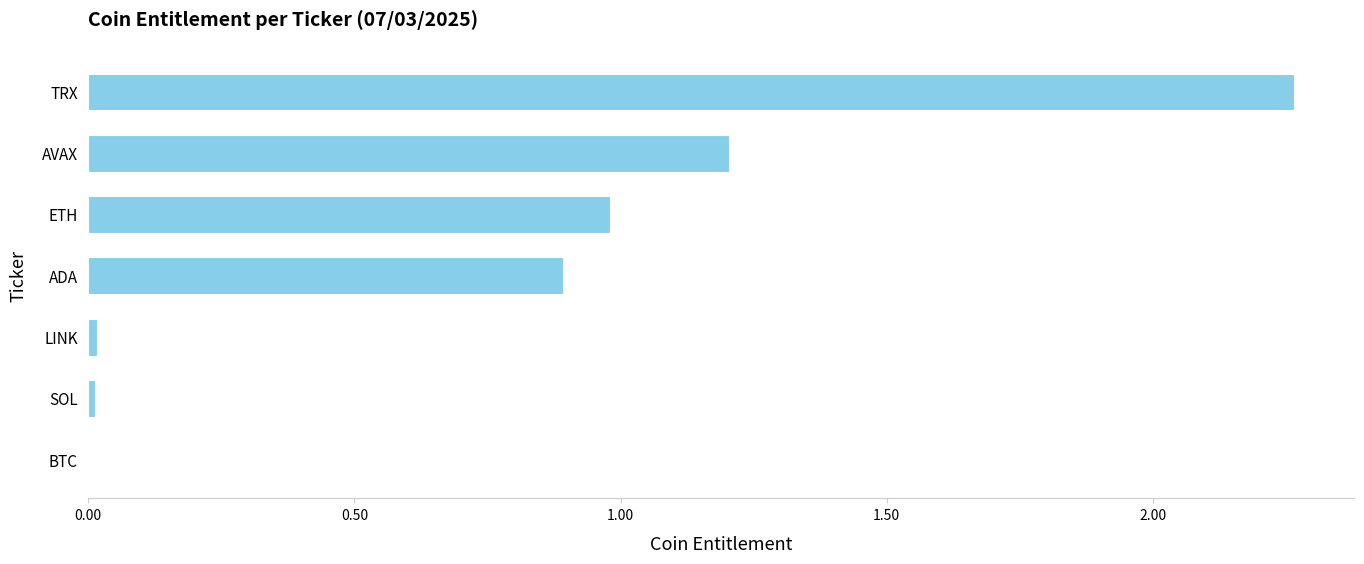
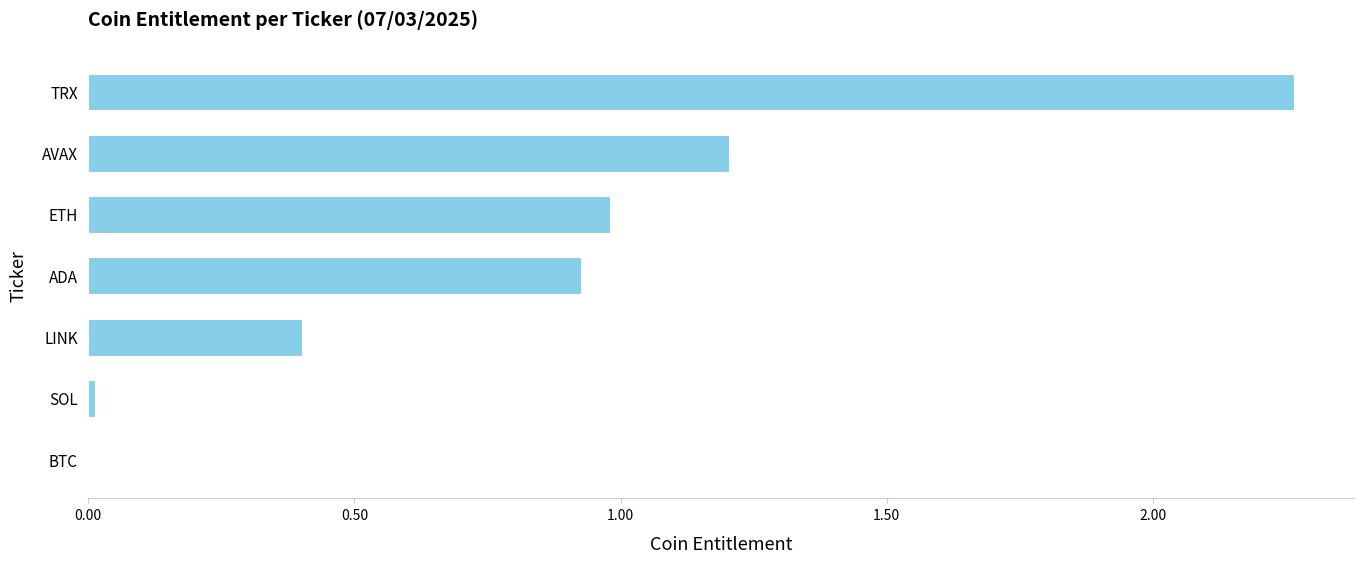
ADA: 0.89 -> 0.93
LINK: 0.02 -> 0.40
